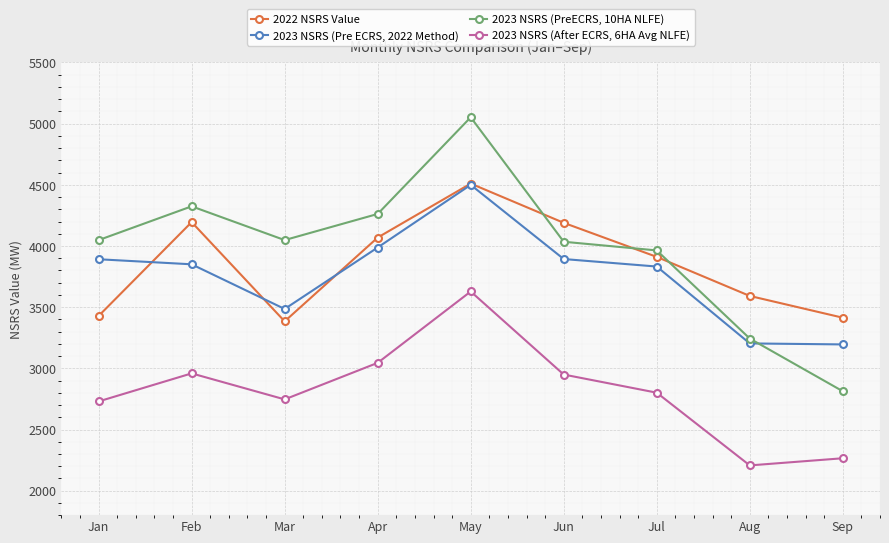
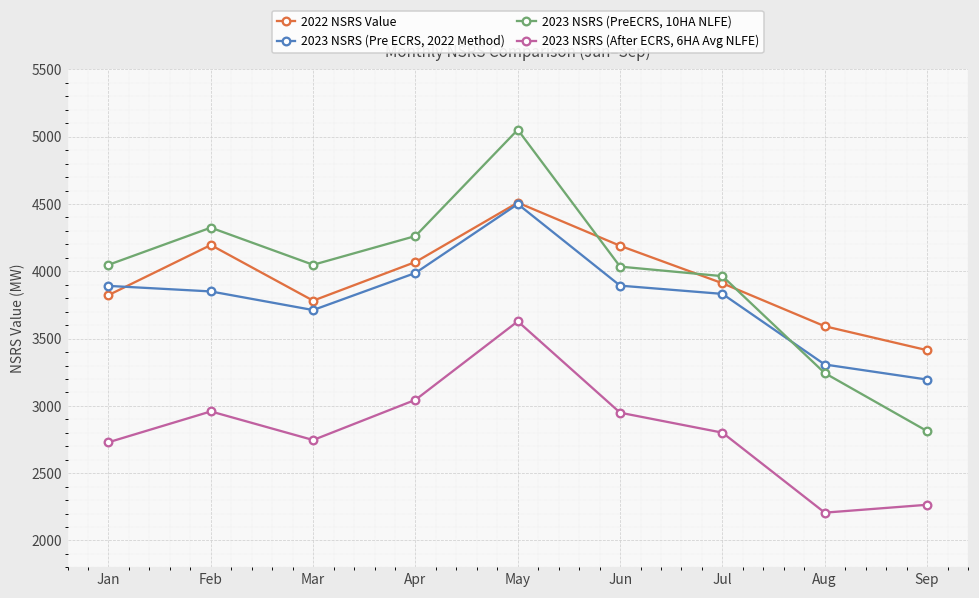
2022 NSRS Value, Jan: 3430 -> 3820
2022 NSRS Value, Mar: 3380 -> 3780
2023 NSRS (Pre ECRS, 2022 Method), Mar: 3490 -> 3710
2023 NSRS (Pre ECRS, 2022 Method), Aug: 3200 -> 3310
